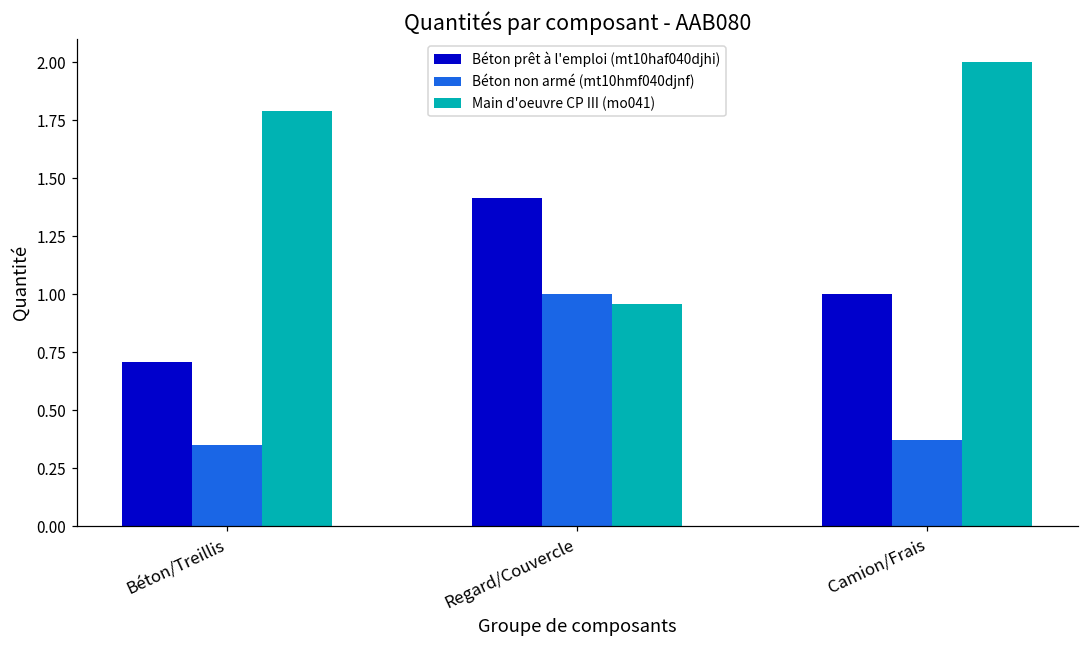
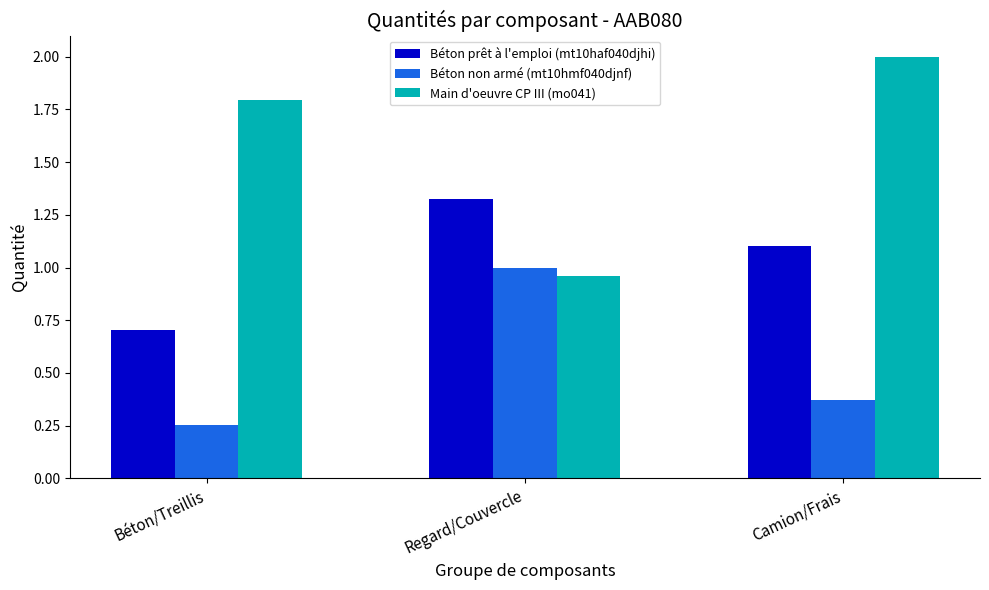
Béton non armé (mt10hmf040djnf), Béton/Treillis: 0.35 -> 0.25
Béton prêt à l'emploi (mt10haf040djhi), Regard/Couvercle: 1.41 -> 1.33
Béton prêt à l'emploi (mt10haf040djhi), Camion/Frais: 1.0 -> 1.1
